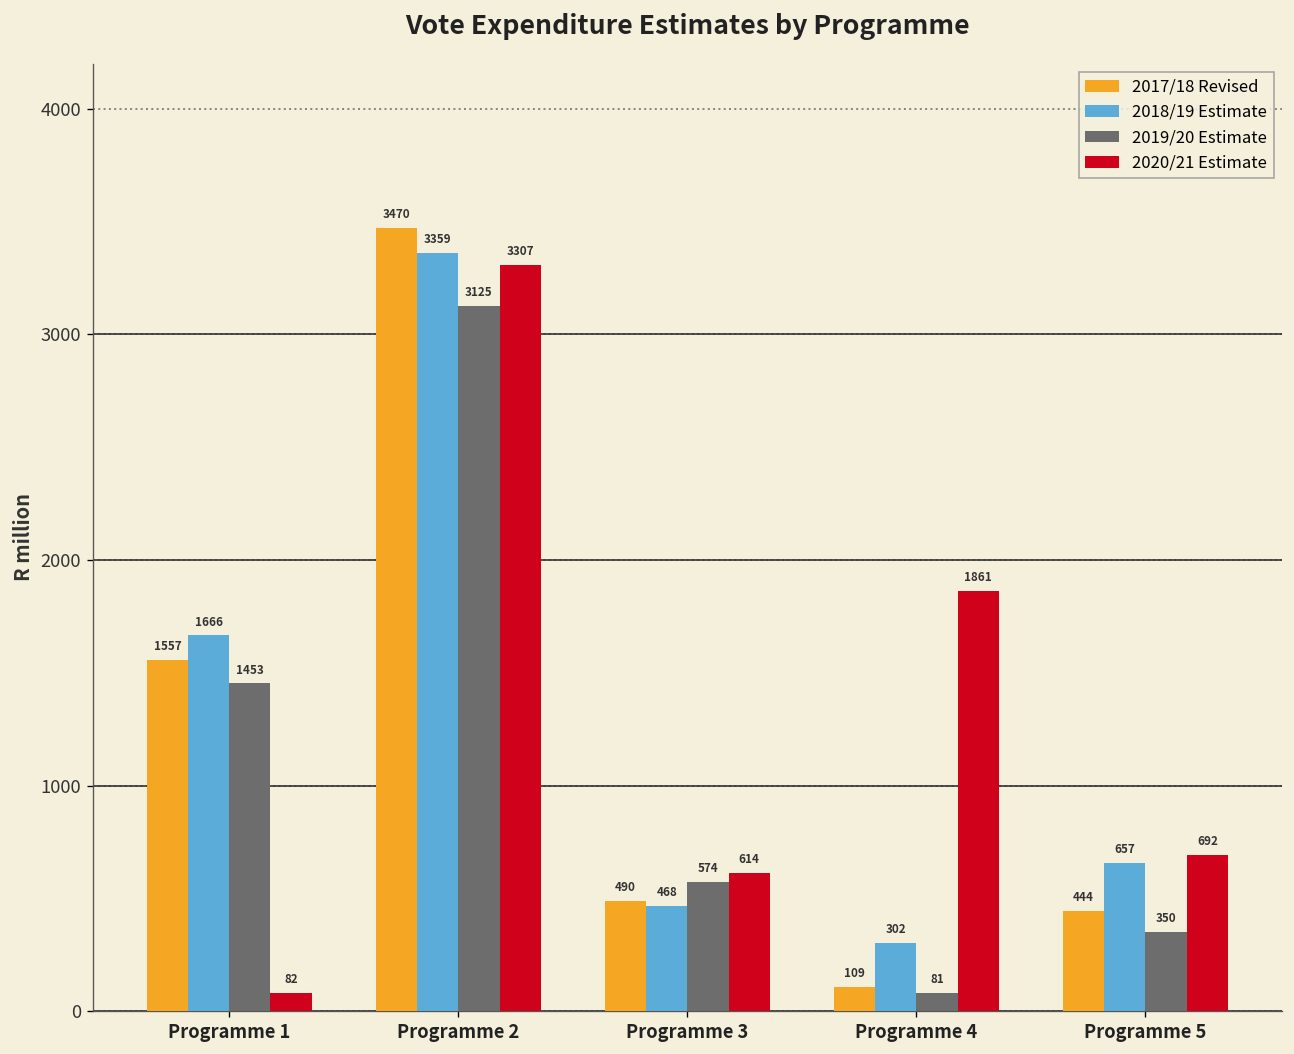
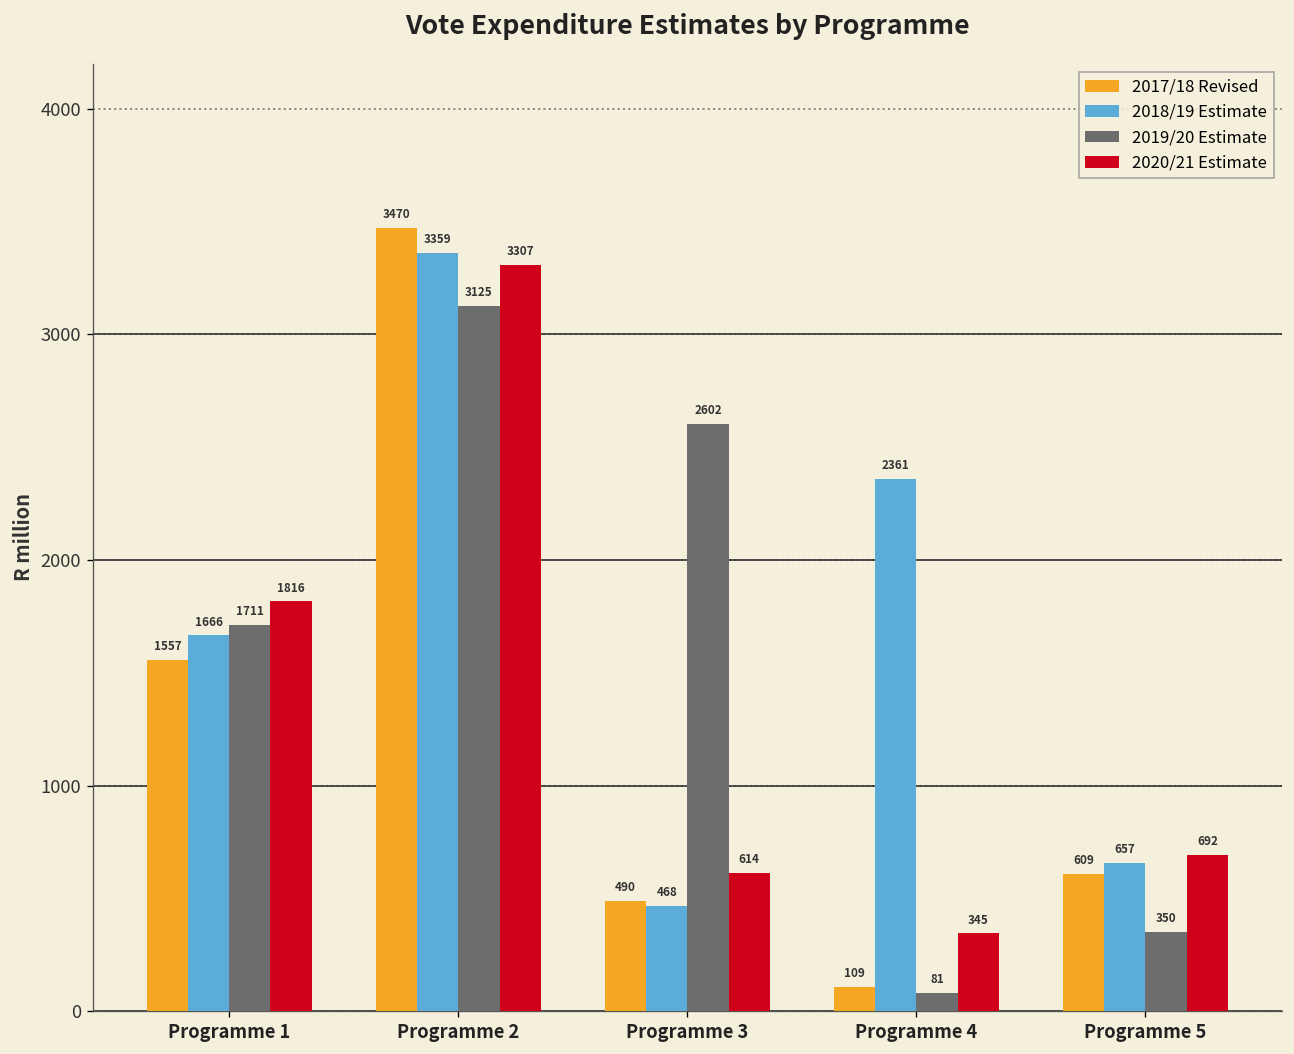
2019/20 Estimate, Programme 1: 1453 -> 1711
2020/21 Estimate, Programme 1: 82 -> 1816
2019/20 Estimate, Programme 3: 574 -> 2602
2018/19 Estimate, Programme 4: 302 -> 2361
2020/21 Estimate, Programme 4: 1861 -> 345
2017/18 Revised, Programme 5: 444 -> 609
